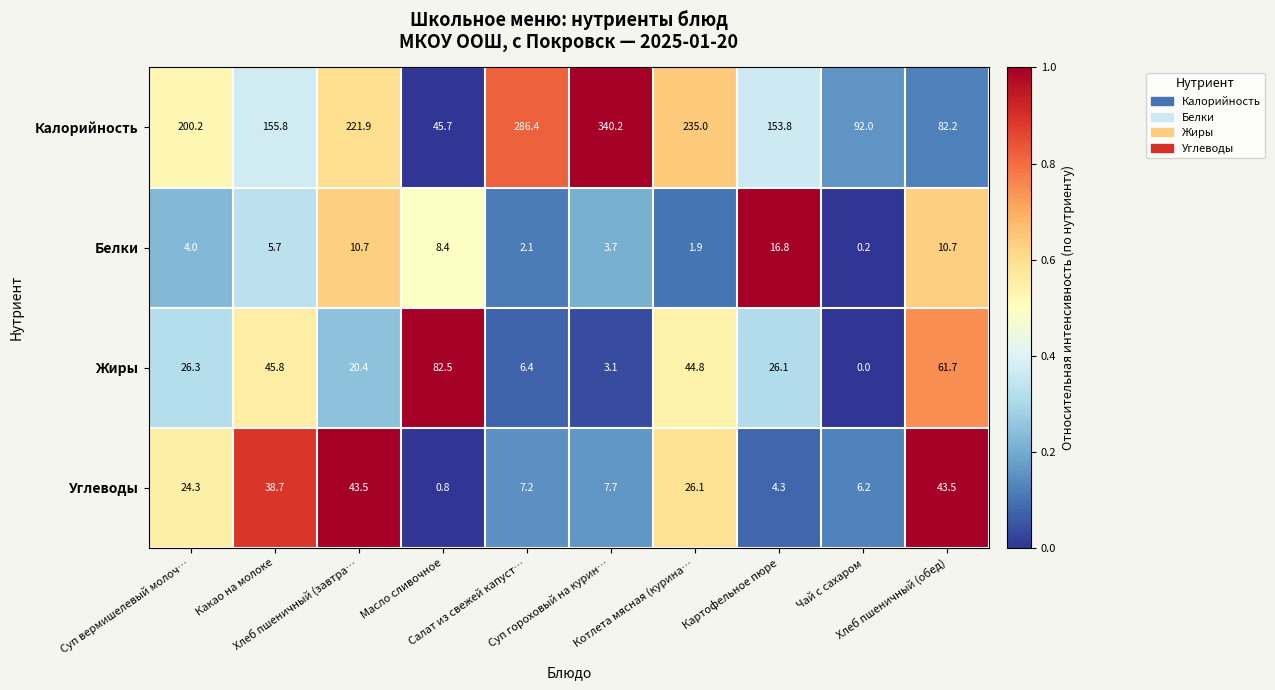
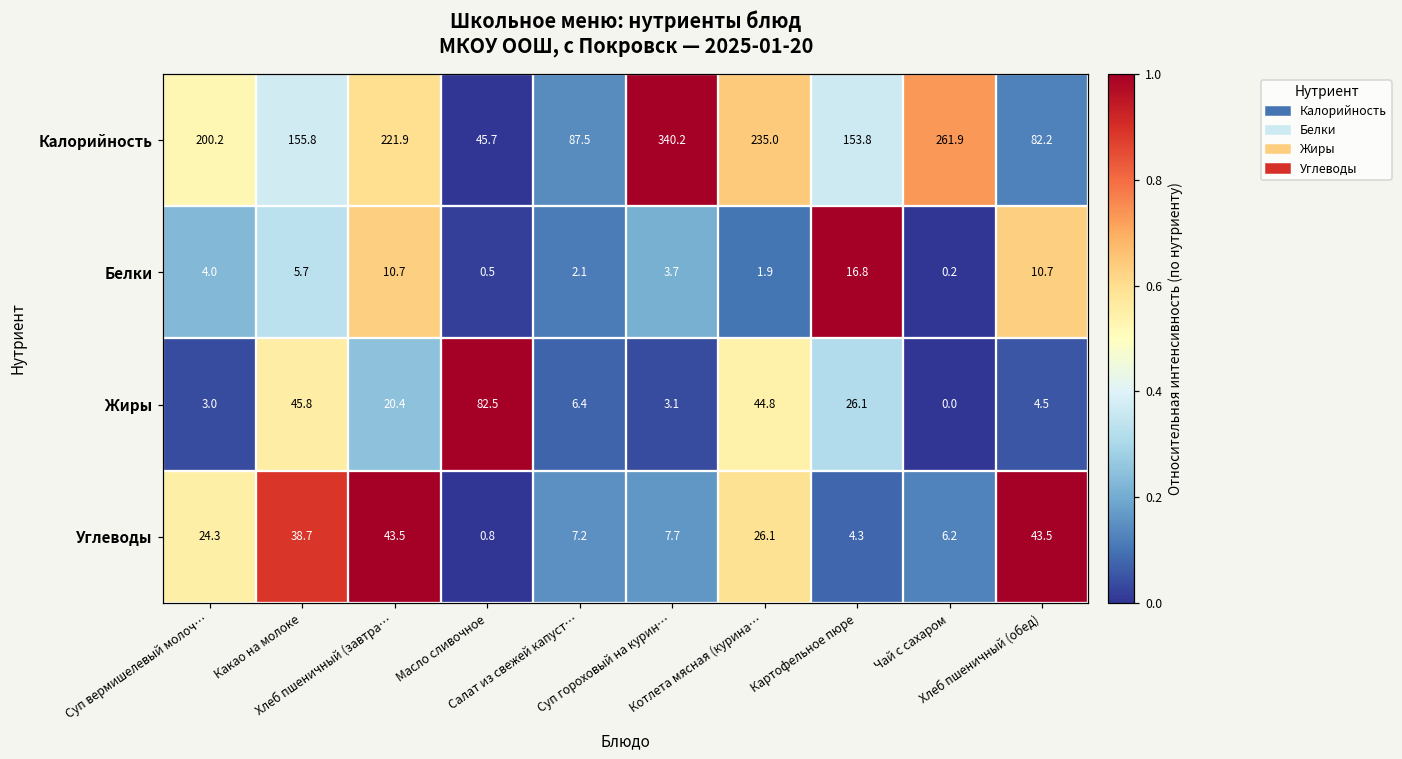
Калорийность, Салат из свежей капуст…: 286.4 -> 87.5
Калорийность, Чай с сахаром: 92.0 -> 261.9
Белки, Масло сливочное: 8.4 -> 0.5
Жиры, Суп вермишелевый молоч…: 26.3 -> 3.0
Жиры, Хлеб пшеничный (обед): 61.7 -> 4.5
